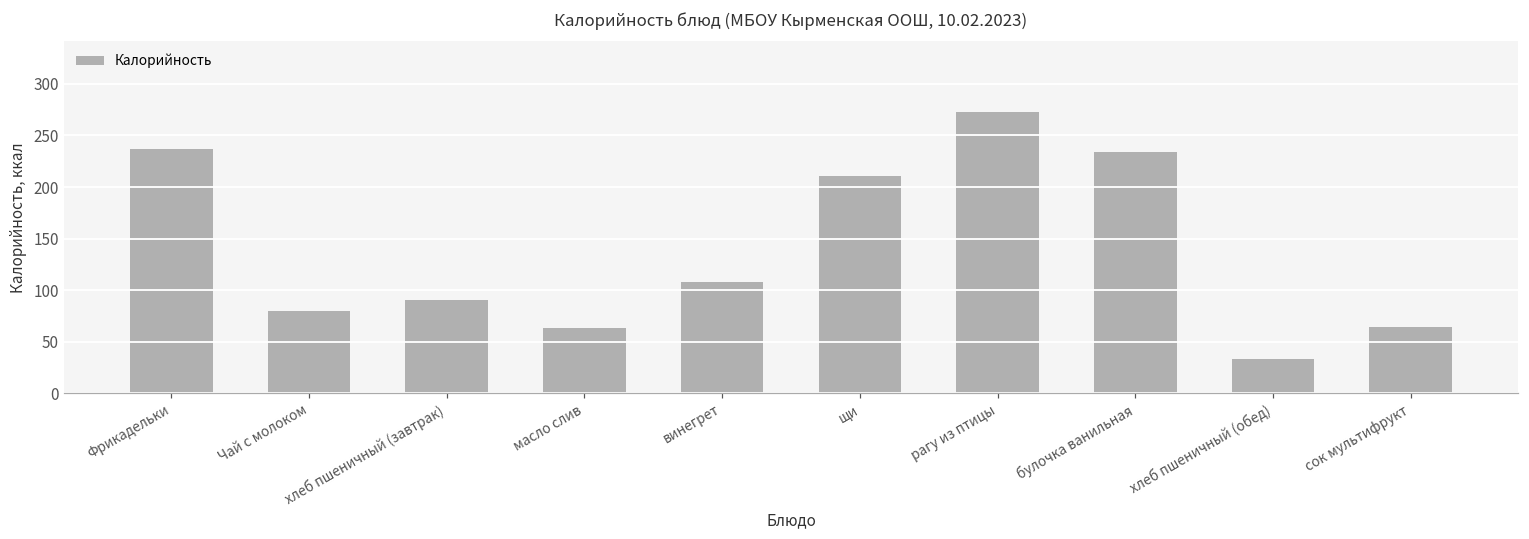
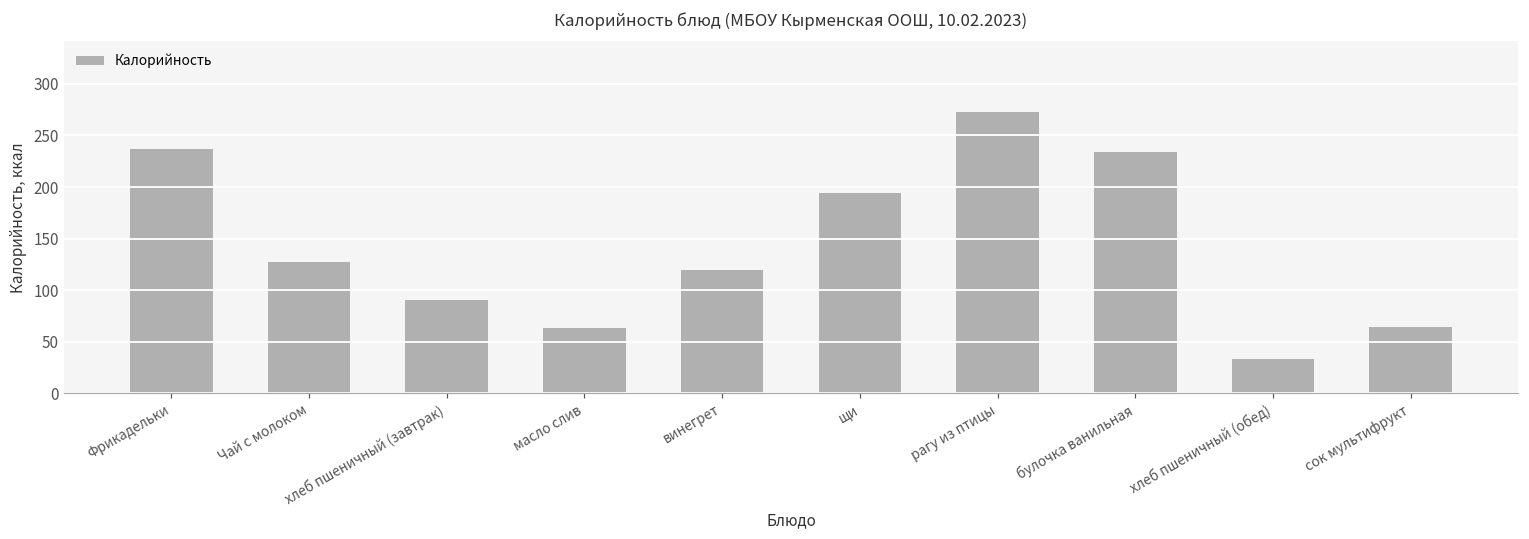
Чай с молоком: 80 -> 130
винегрет: 110 -> 120
щи: 210 -> 190
